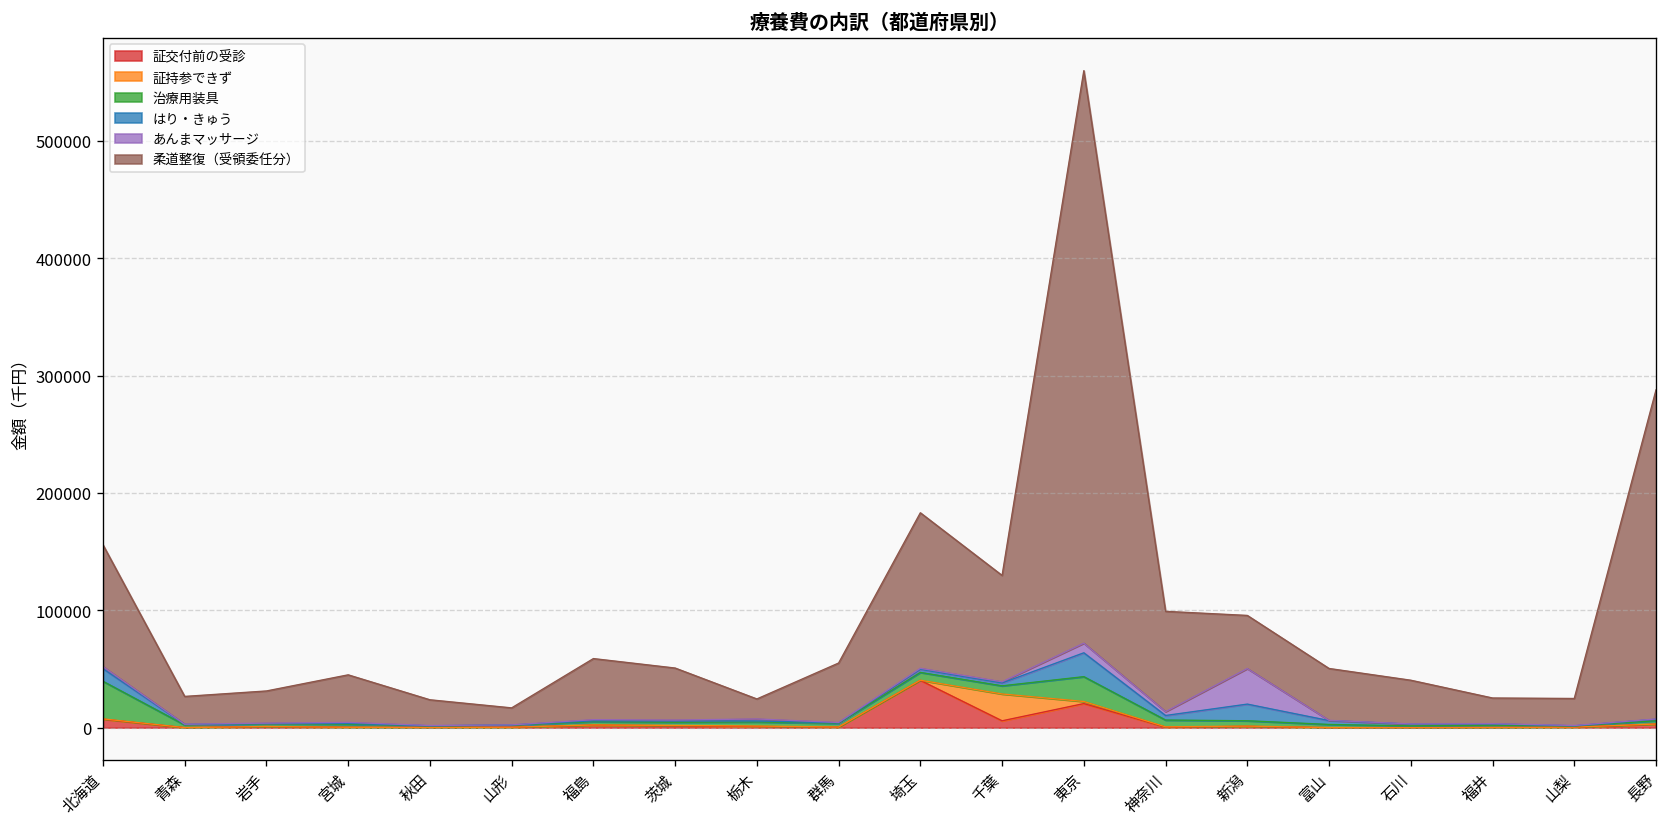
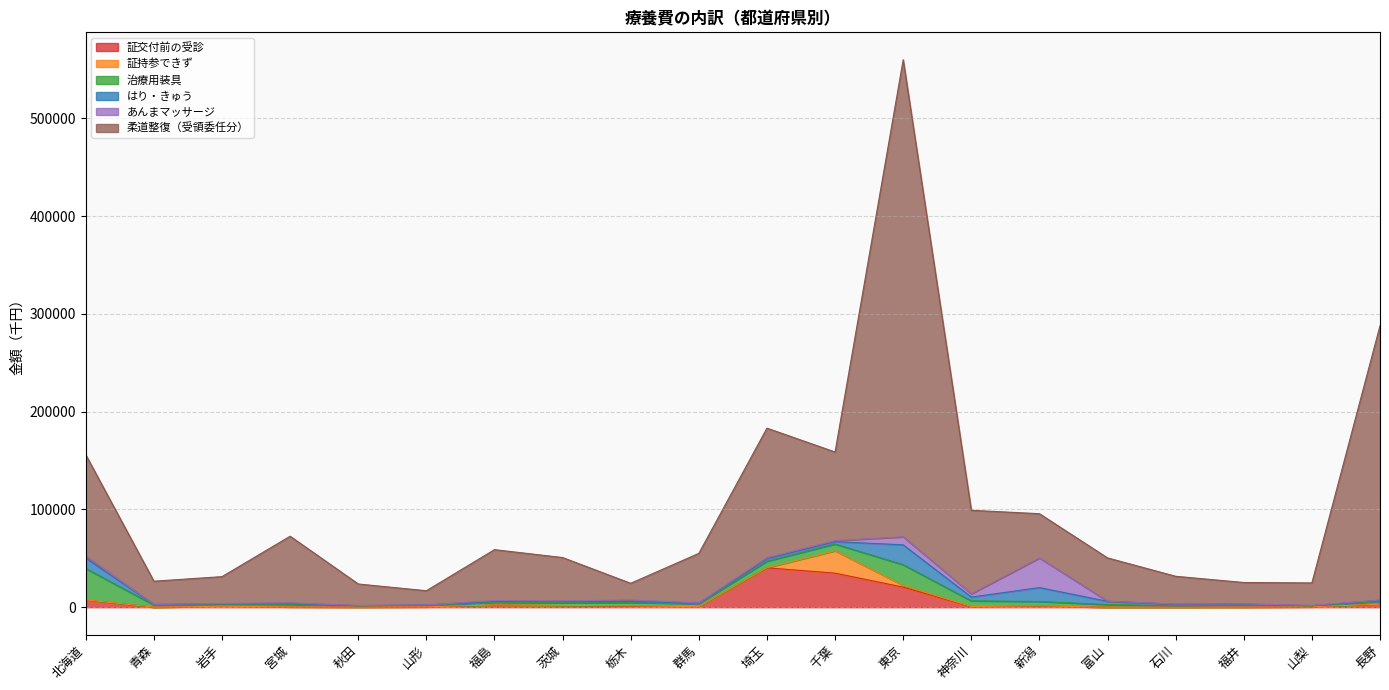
柔道整復（受領委任分）, 宮城: 40000 -> 70000
証交付前の受診, 千葉: 10000 -> 30000
柔道整復（受領委任分）, 石川: 40000 -> 30000
